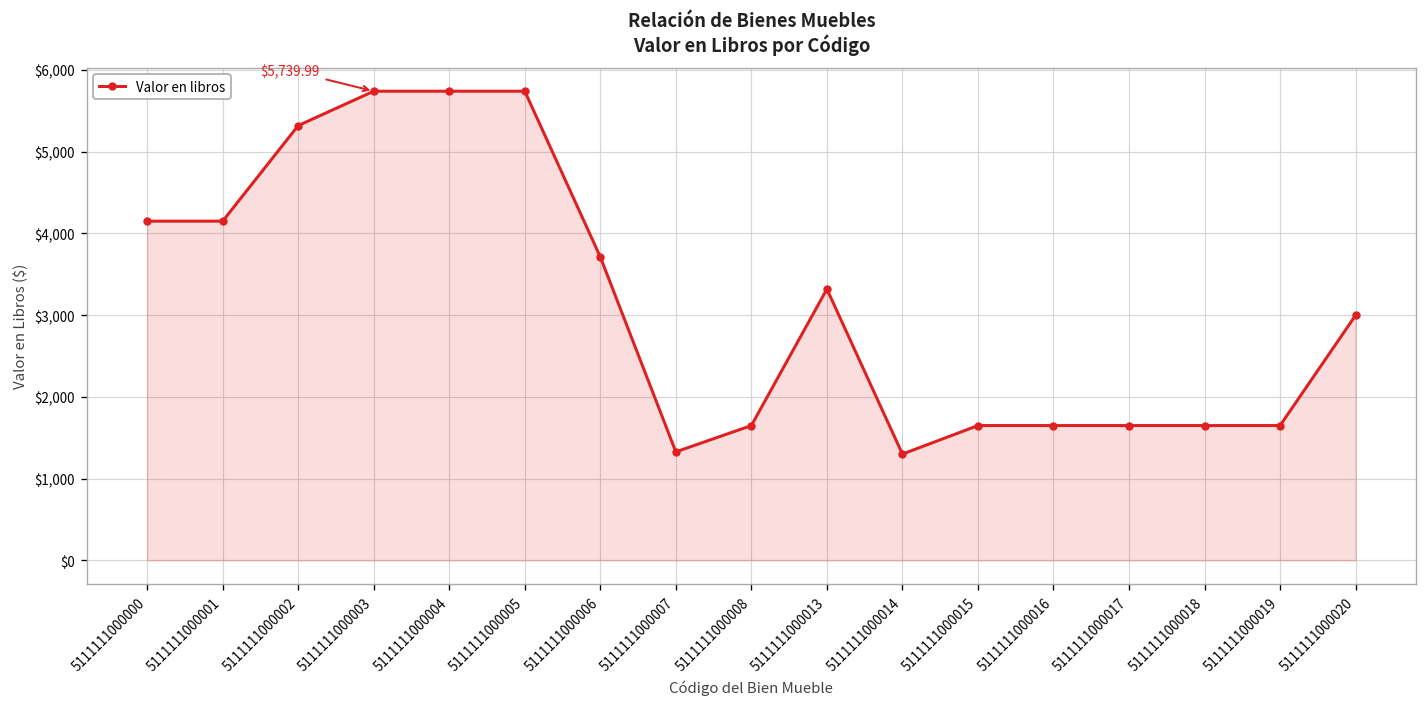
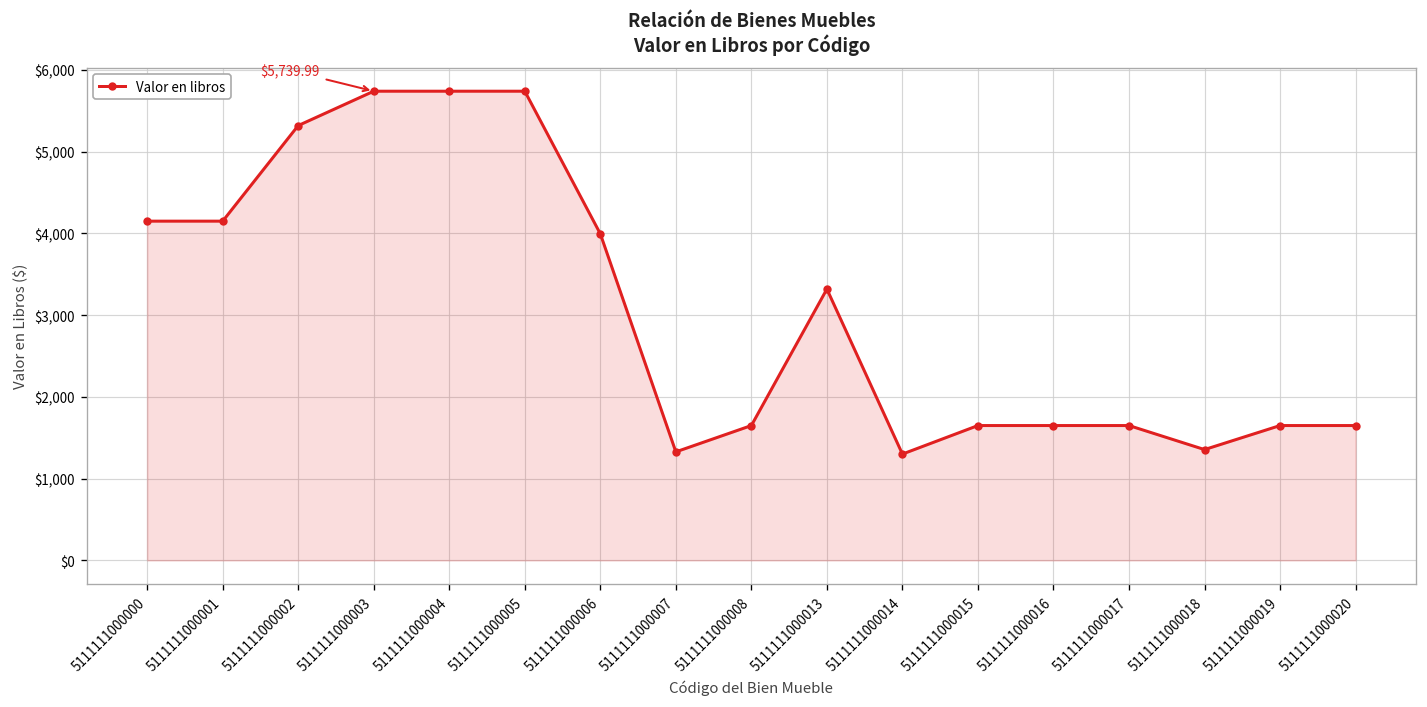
5111111000006: $3,700 -> $4,000
5111111000018: $1,600 -> $1,400
5111111000020: $3,000 -> $1,600
